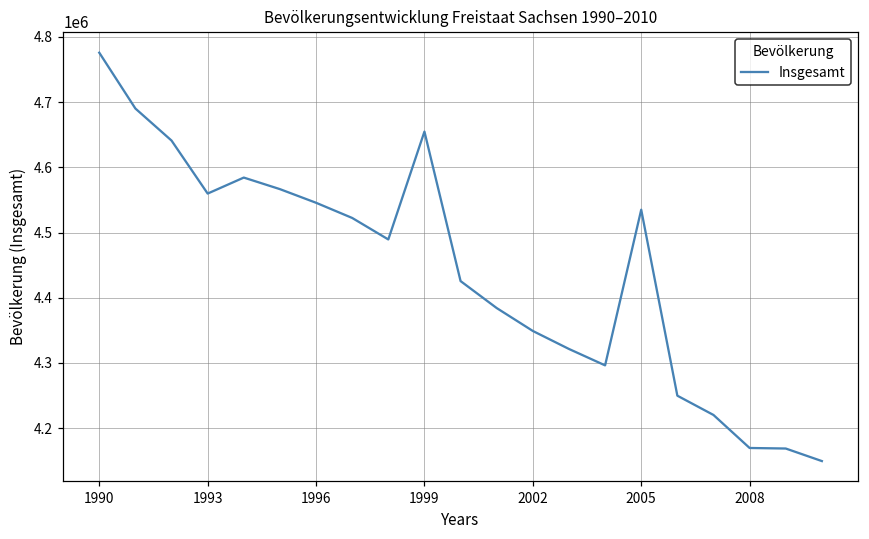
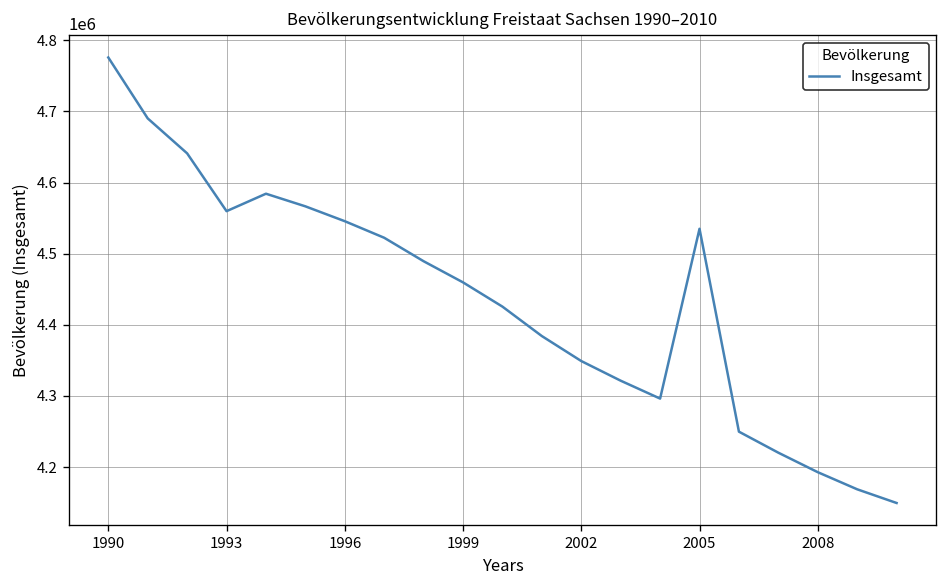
1999: 4650000 -> 4460000
2008: 4170000 -> 4190000
